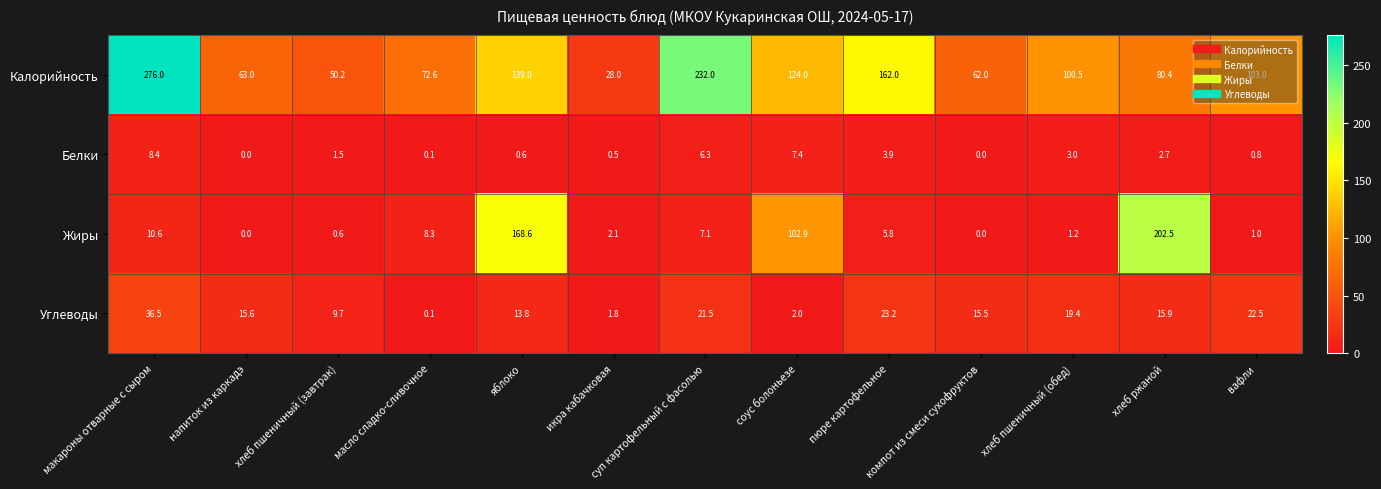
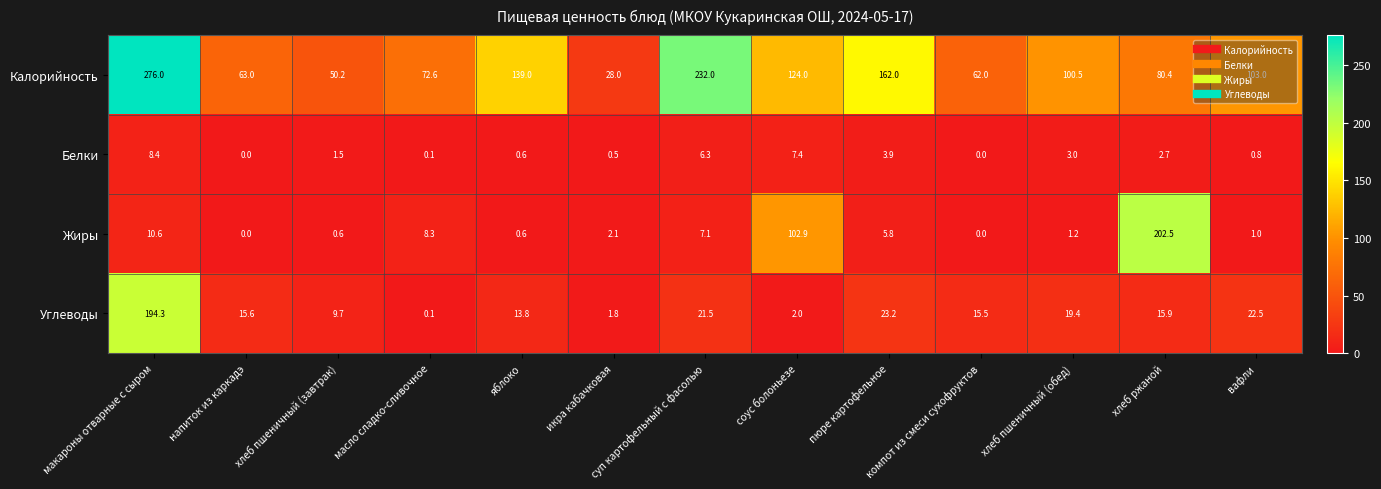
Жиры, яблоко: 168.6 -> 0.6
Углеводы, макароны отварные с сыром: 36.5 -> 194.3
